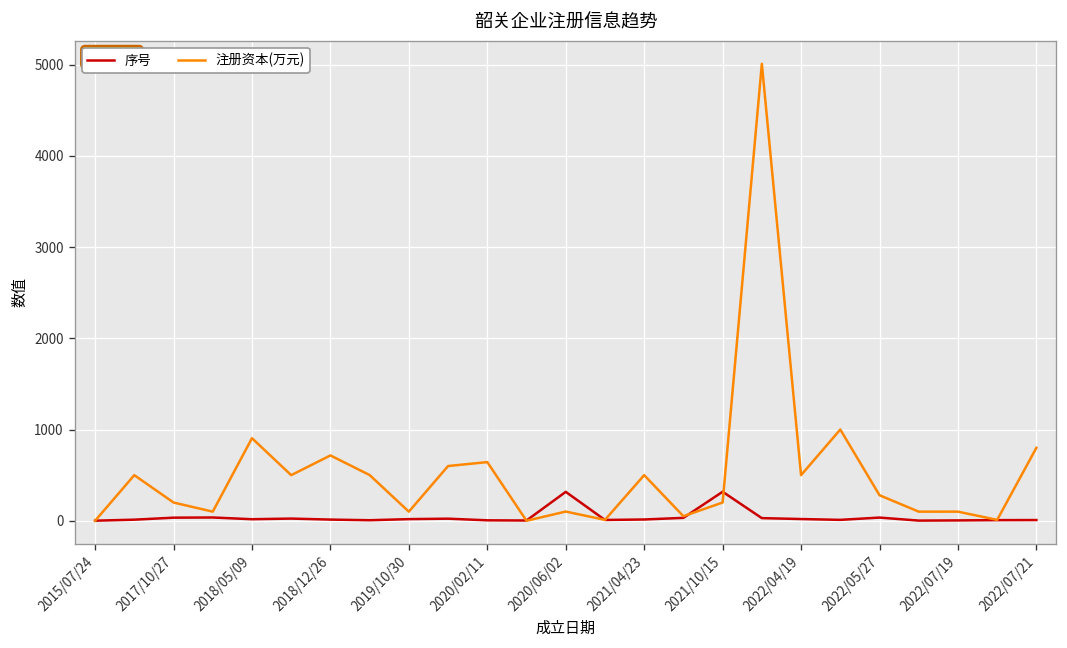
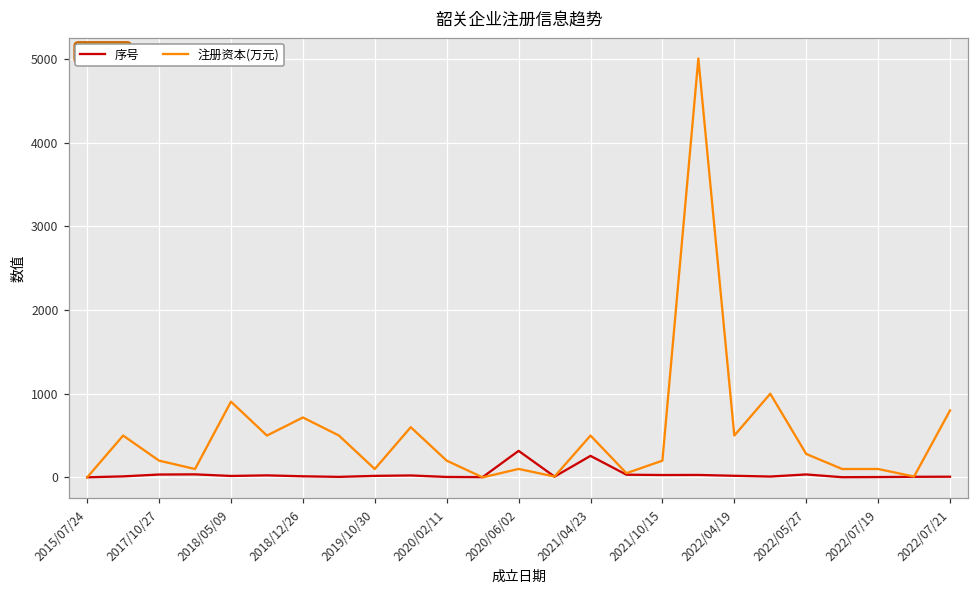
注册资本(万元), 2020/02/11: 600 -> 200
序号, 2021/04/23: 0 -> 300
序号, 2021/10/15: 300 -> 0
